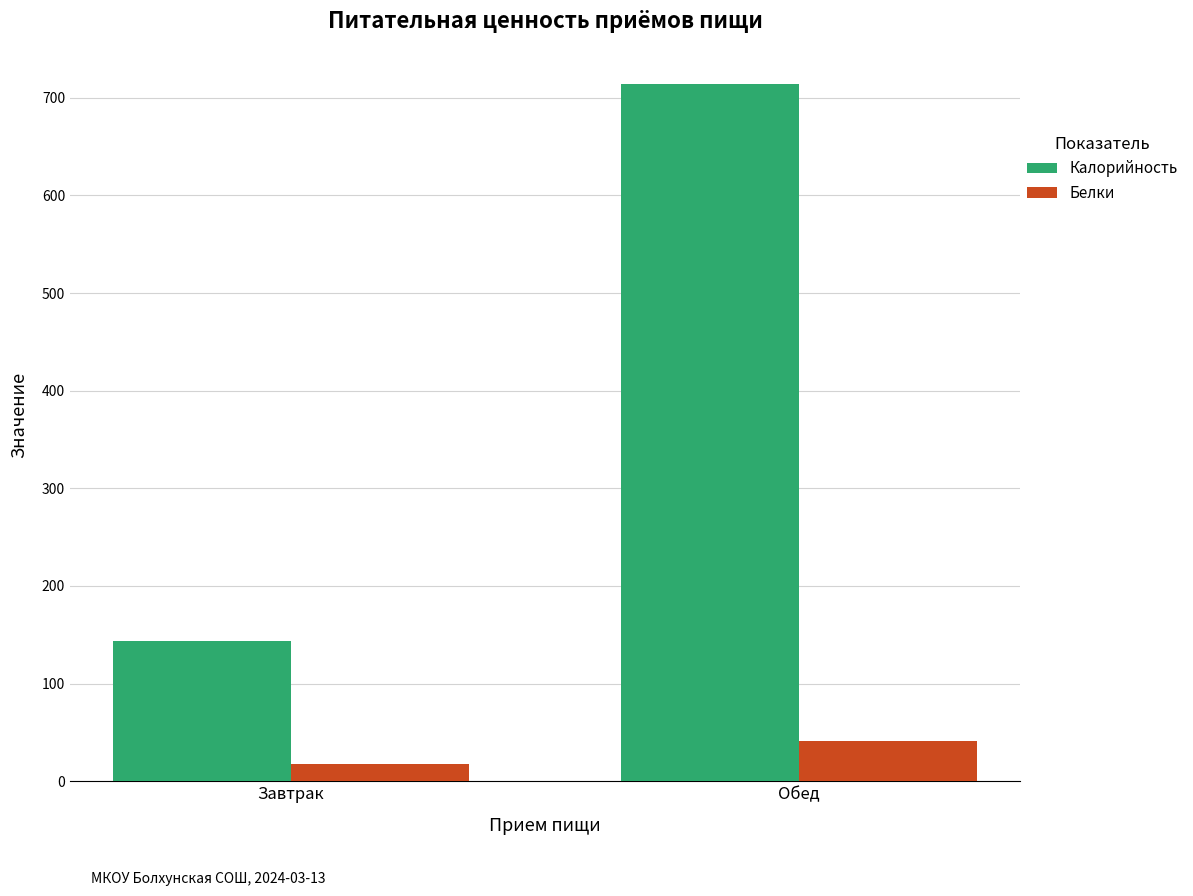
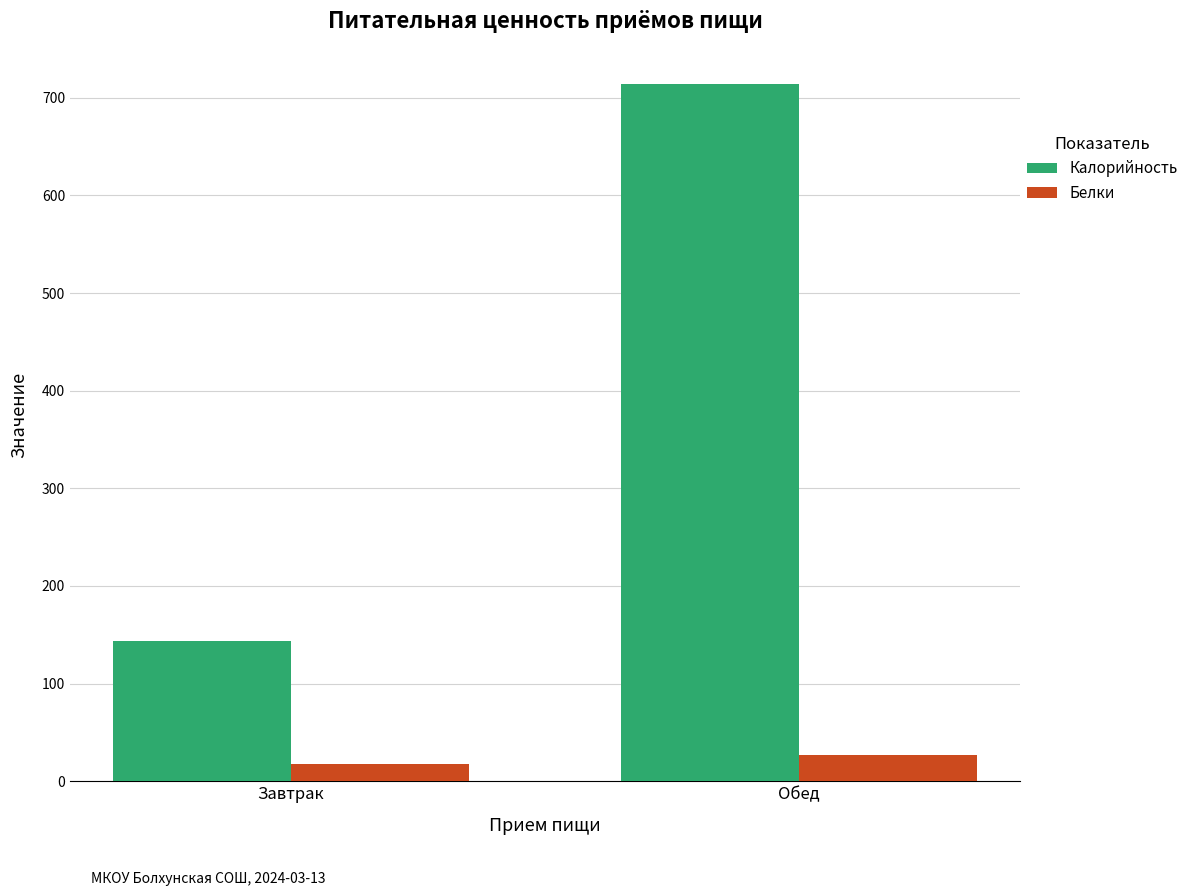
Белки, Обед: 40 -> 30
